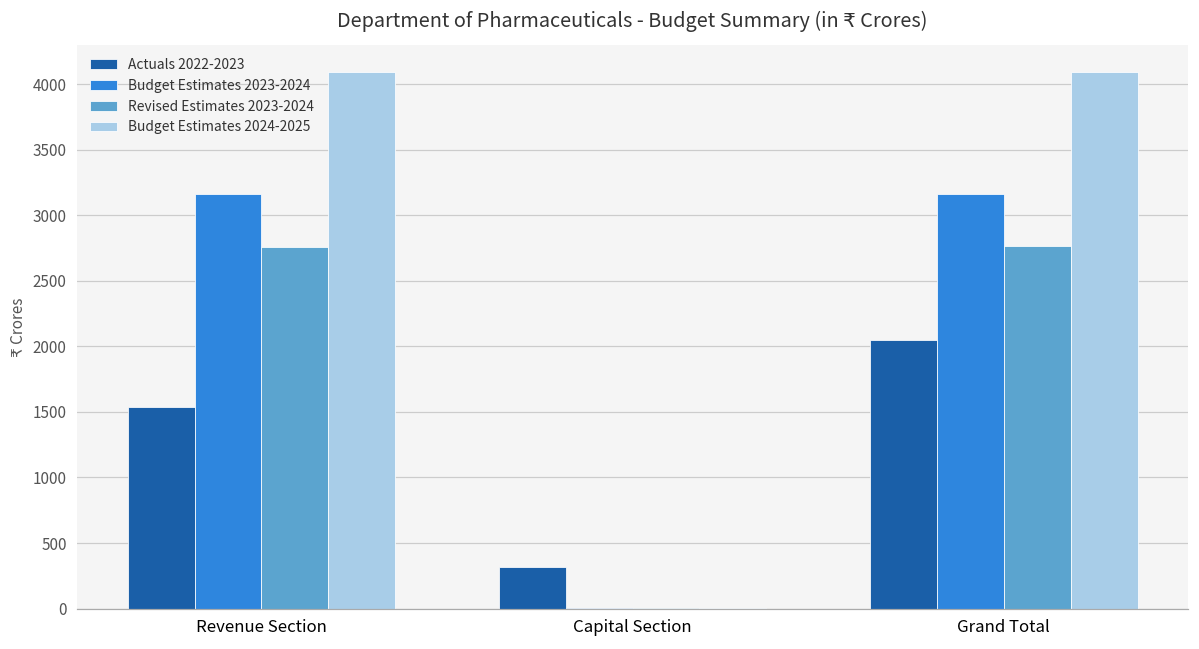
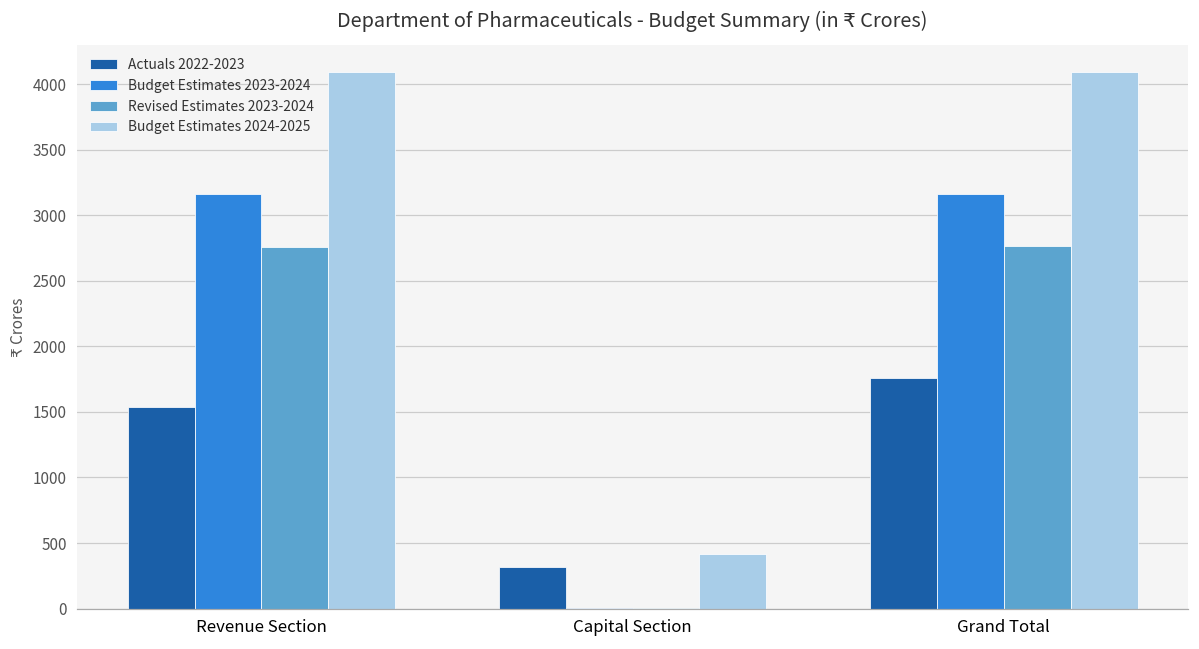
Budget Estimates 2024-2025, Capital Section: 0 -> 420
Actuals 2022-2023, Grand Total: 2050 -> 1760
